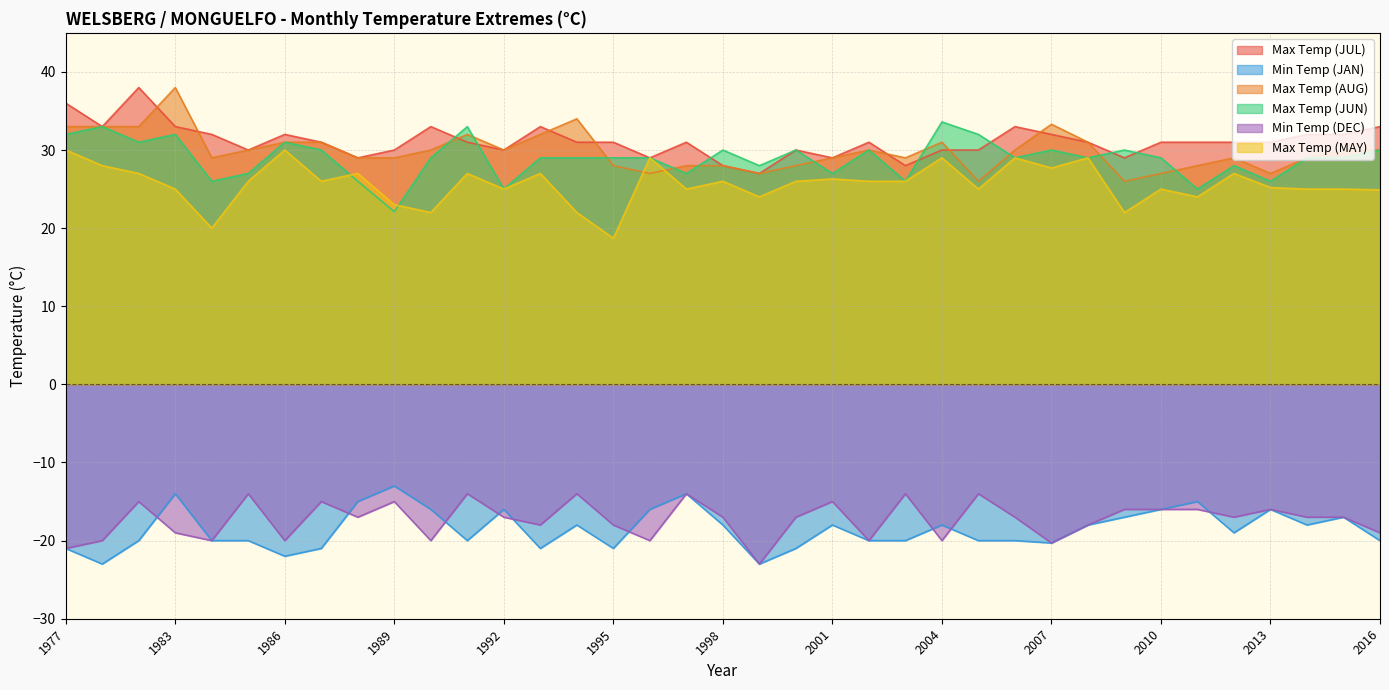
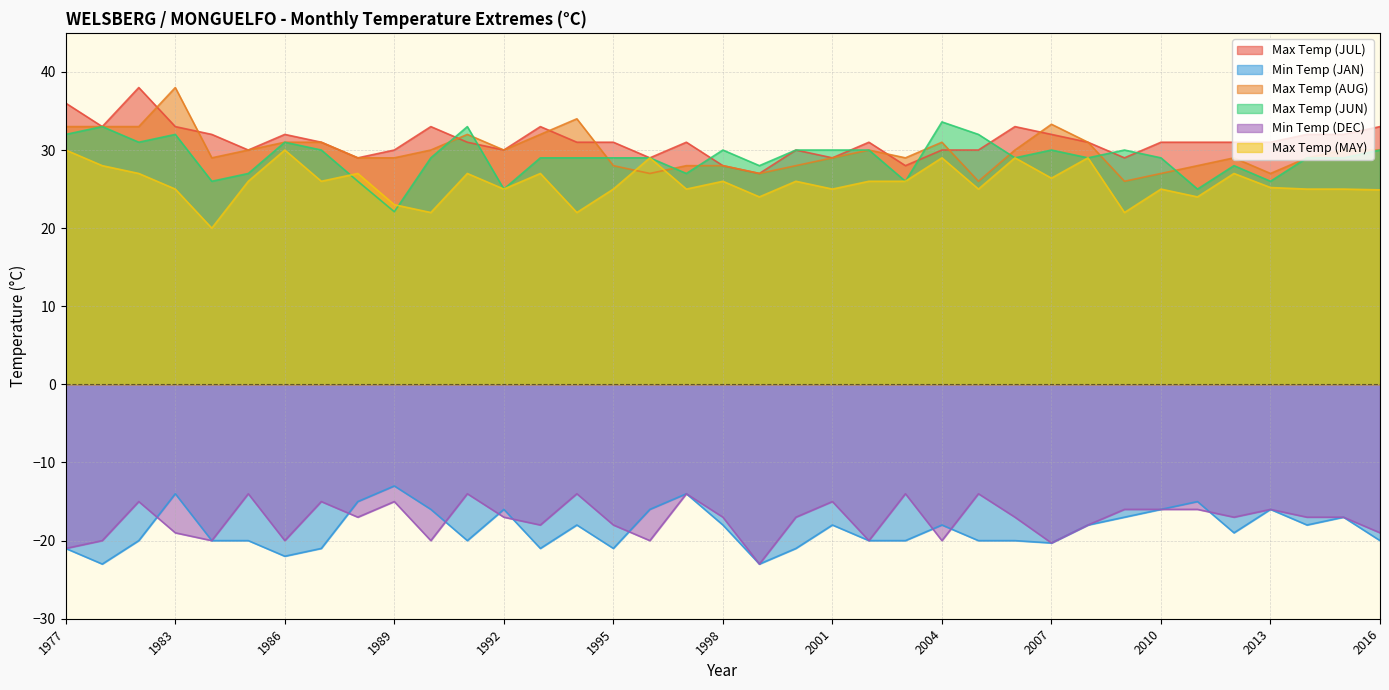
Max Temp (MAY), 1995: 19 -> 25
Max Temp (JUN), 2001: 27 -> 30
Max Temp (MAY), 2001: 26 -> 25
Max Temp (MAY), 2007: 28 -> 26
